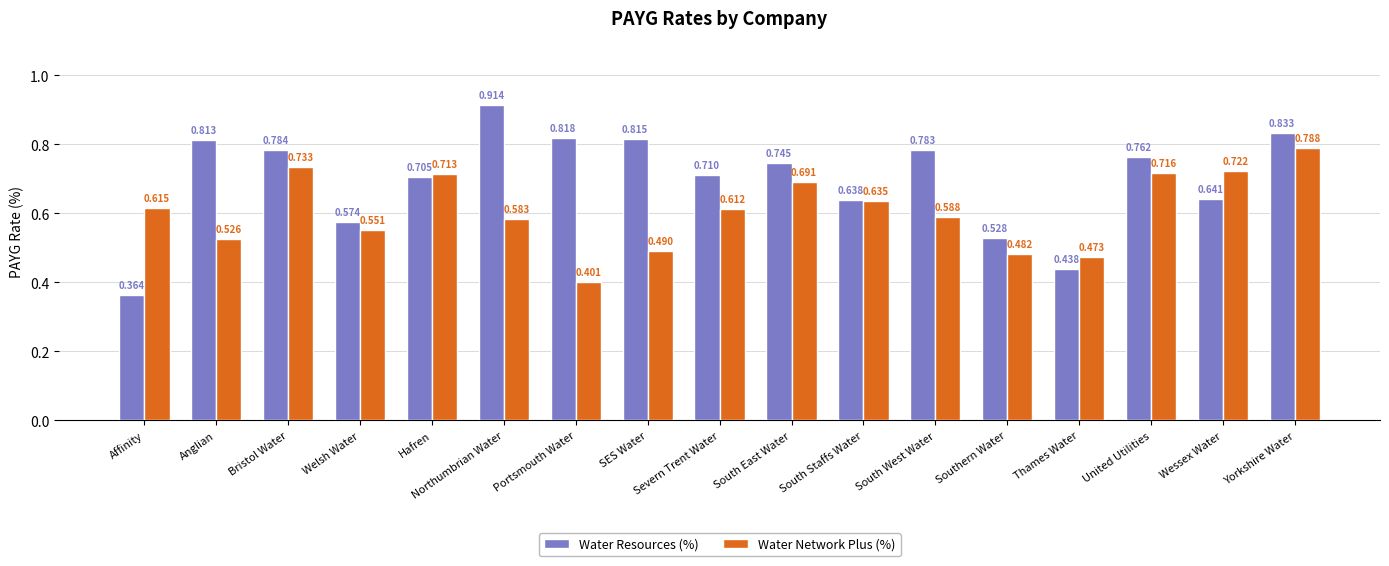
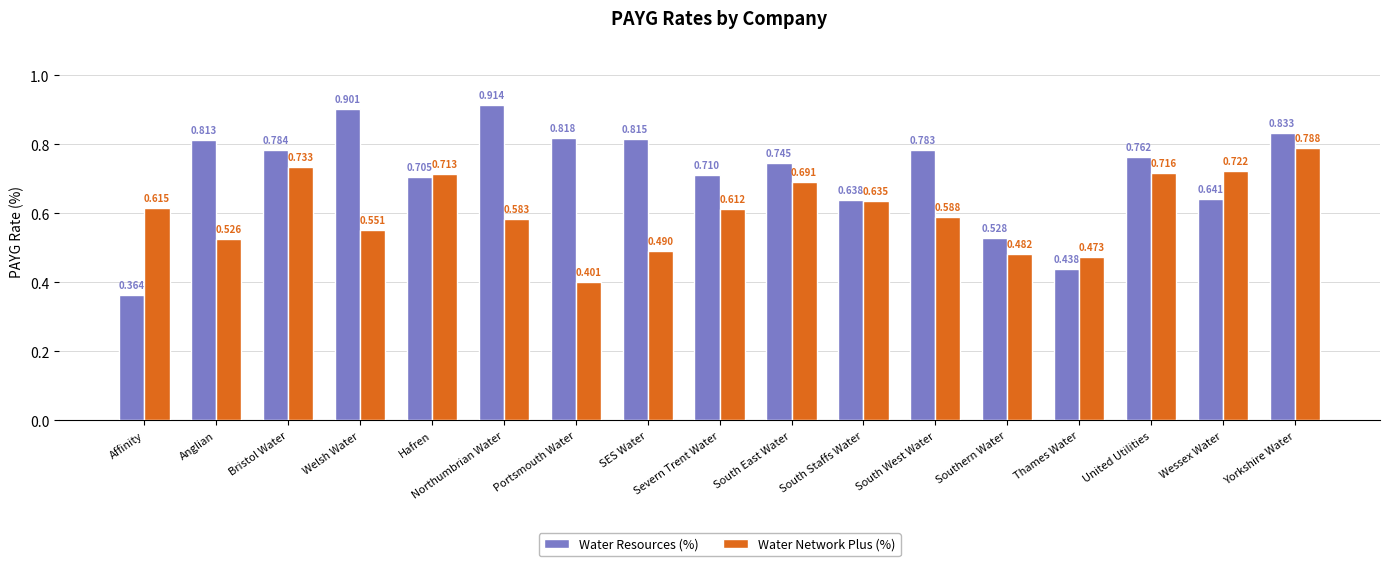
Water Resources (%), Welsh Water: 0.574 -> 0.901
